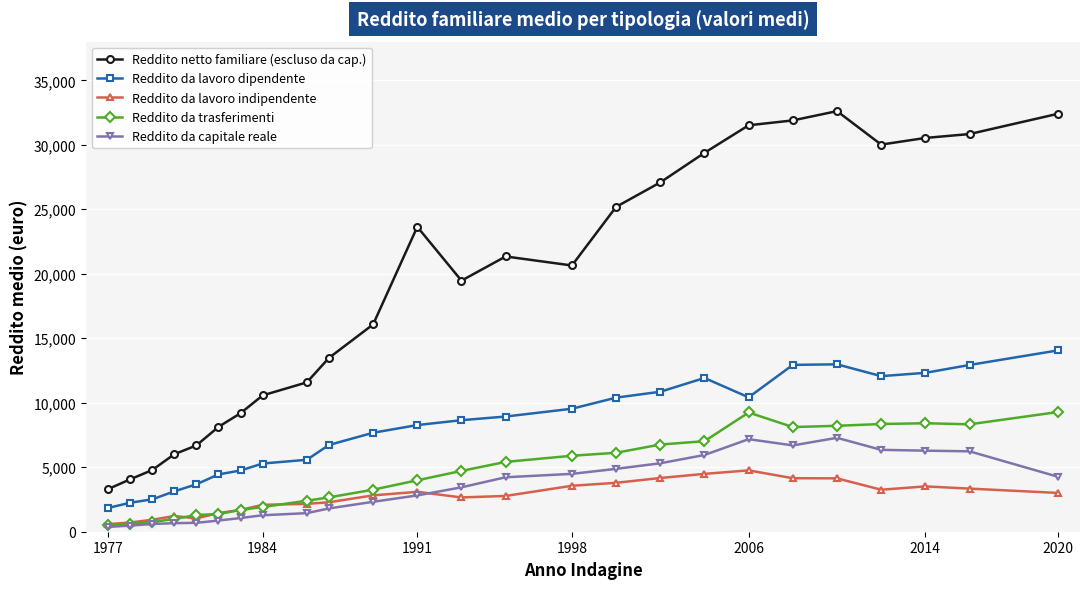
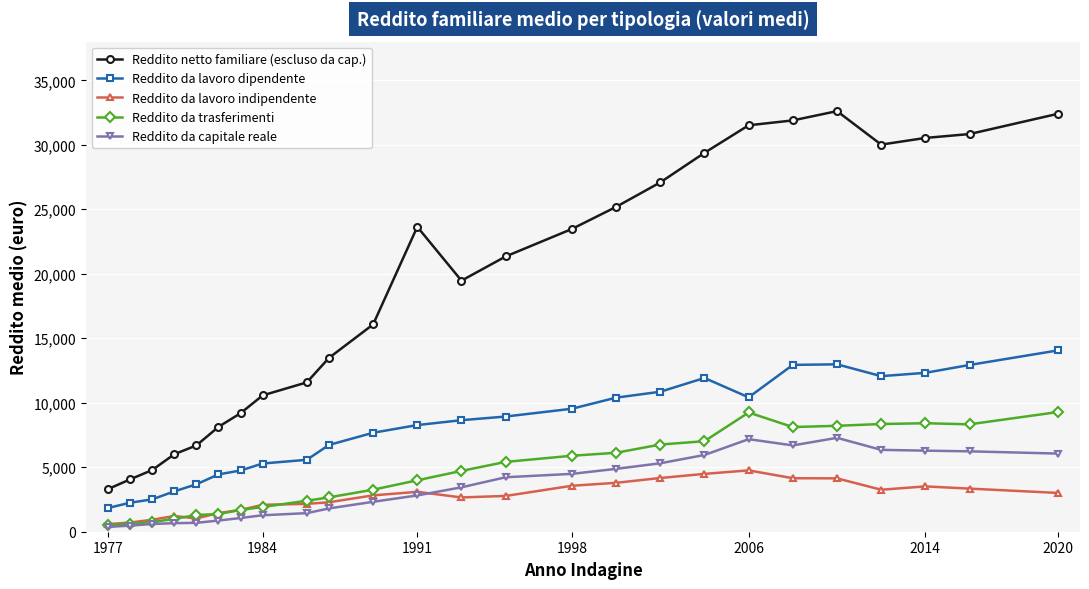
Reddito netto familiare (escluso da cap.), 1998: 20,600 -> 23,500
Reddito da capitale reale, 2020: 4,300 -> 6,100
